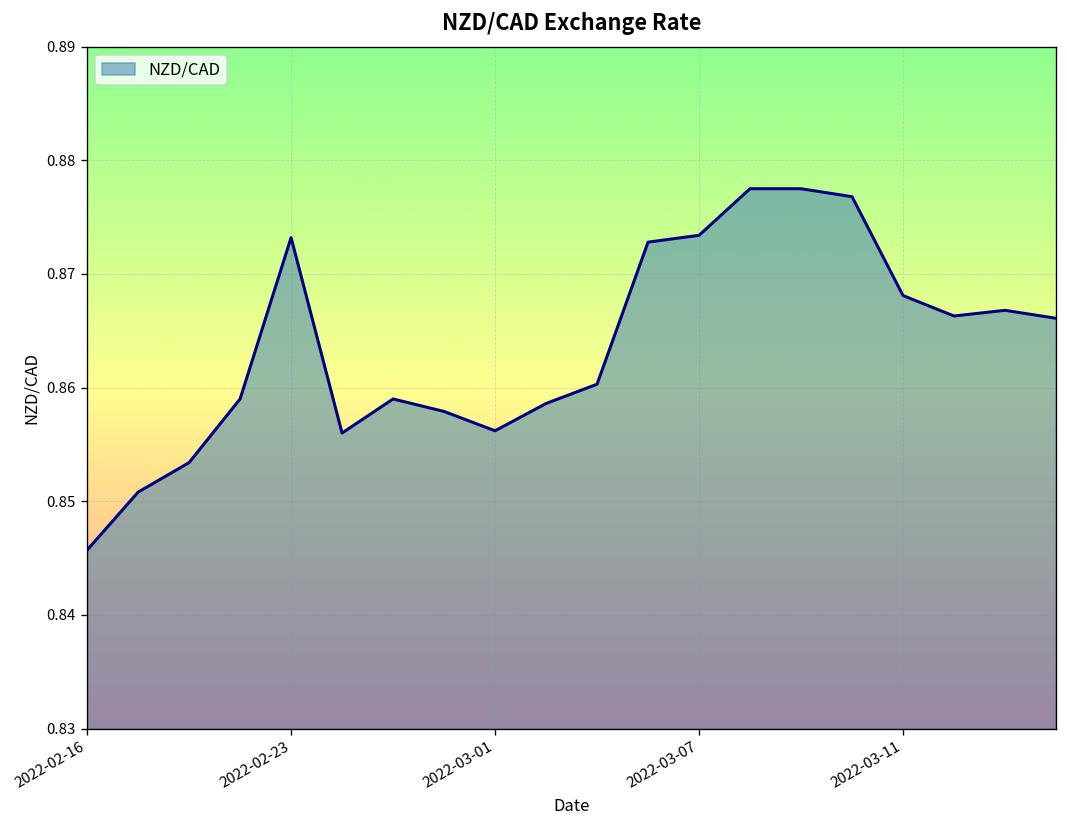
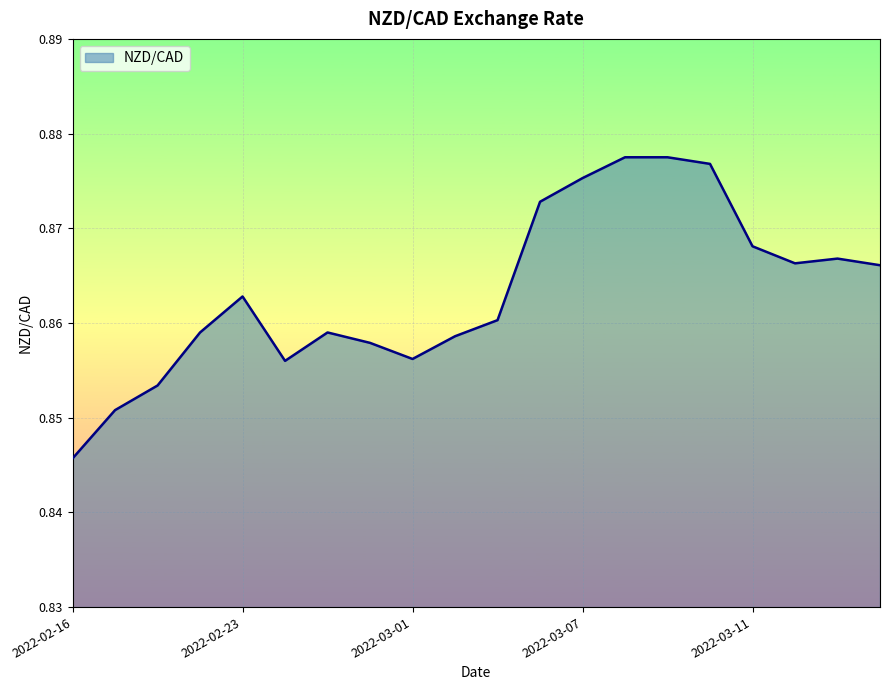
2022-02-23: 0.873 -> 0.863
2022-03-07: 0.873 -> 0.875
